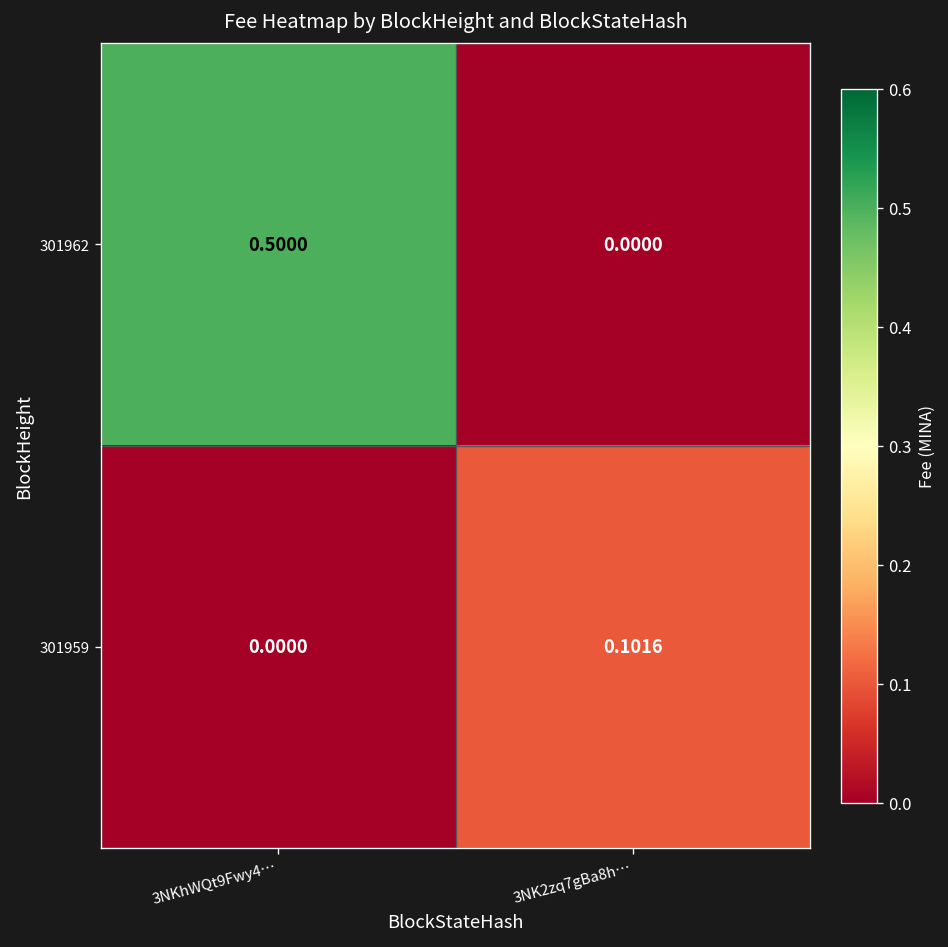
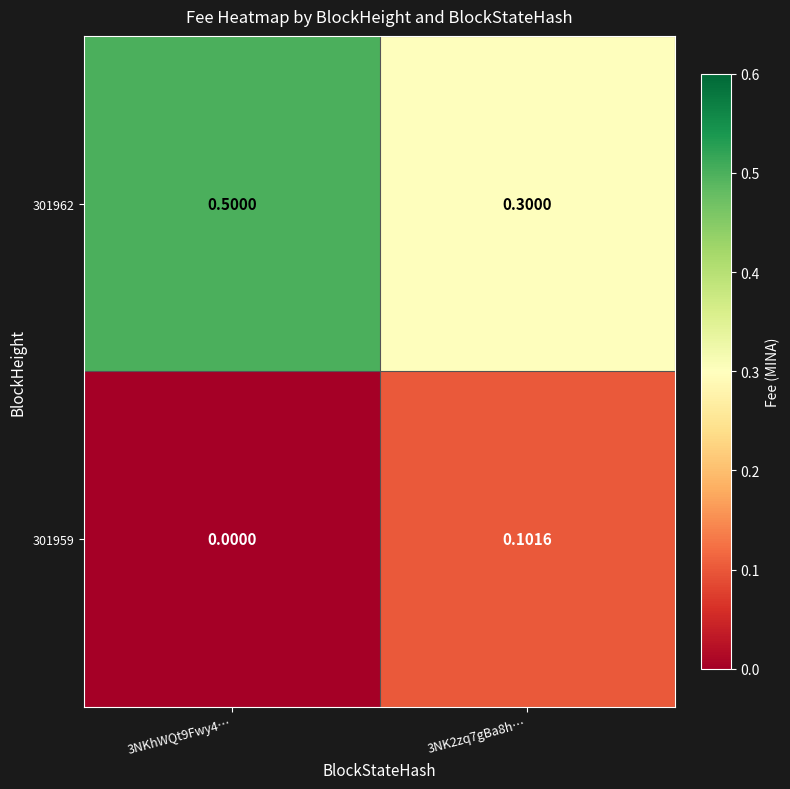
301962, 3NK2zq7gBa8h…: 0.0000 -> 0.3000
